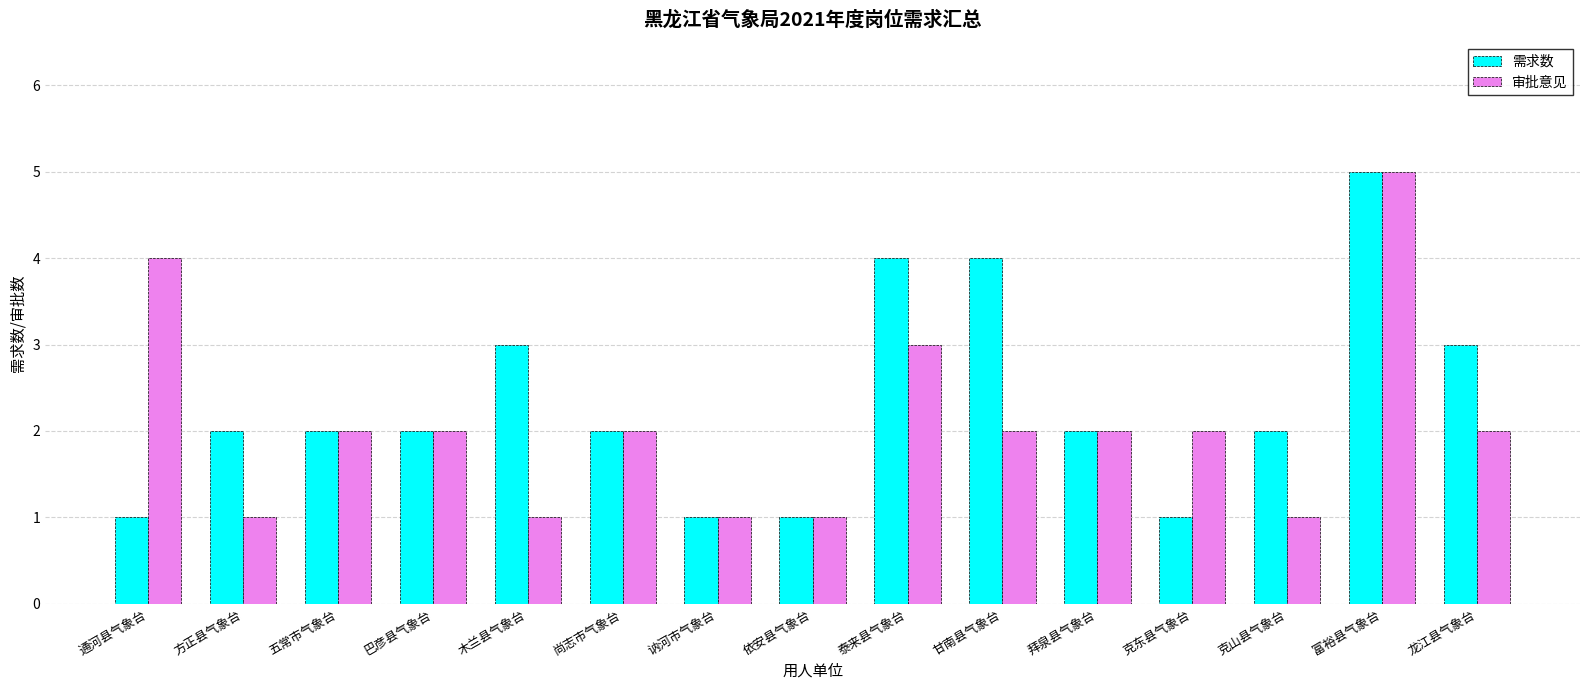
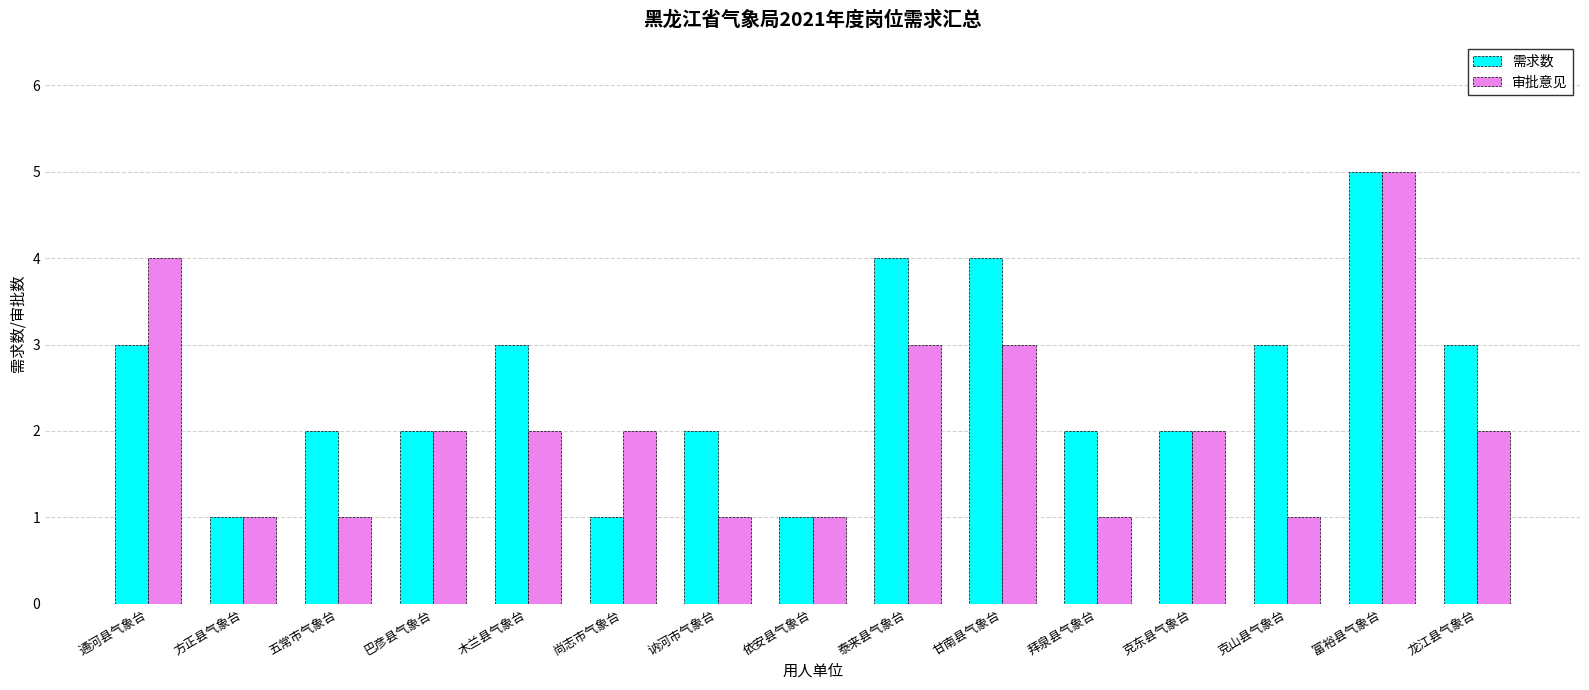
需求数, 通河县气象台: 1 -> 3
需求数, 方正县气象台: 2 -> 1
审批意见, 五常市气象台: 2 -> 1
审批意见, 木兰县气象台: 1 -> 2
需求数, 尚志市气象台: 2 -> 1
需求数, 讷河市气象台: 1 -> 2
审批意见, 甘南县气象台: 2 -> 3
审批意见, 拜泉县气象台: 2 -> 1
需求数, 克东县气象台: 1 -> 2
需求数, 克山县气象台: 2 -> 3
